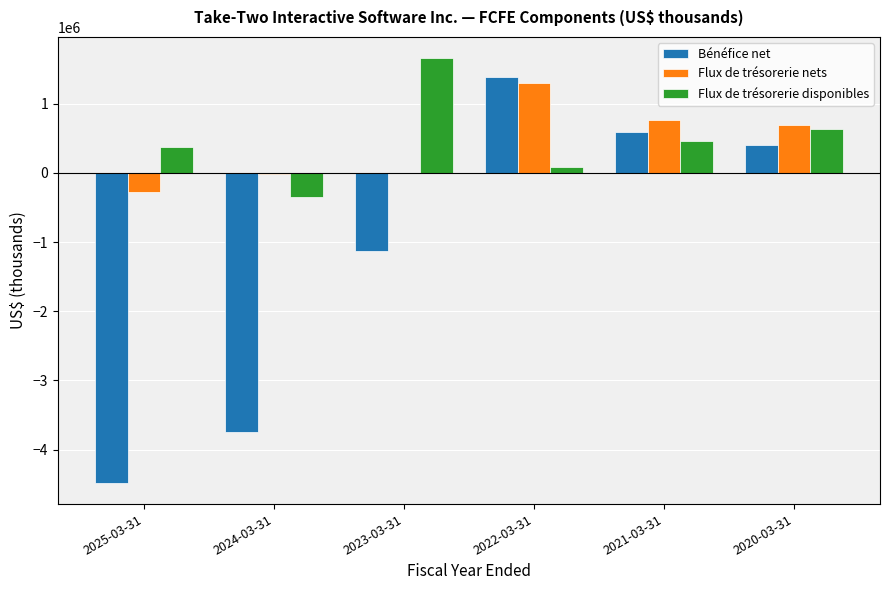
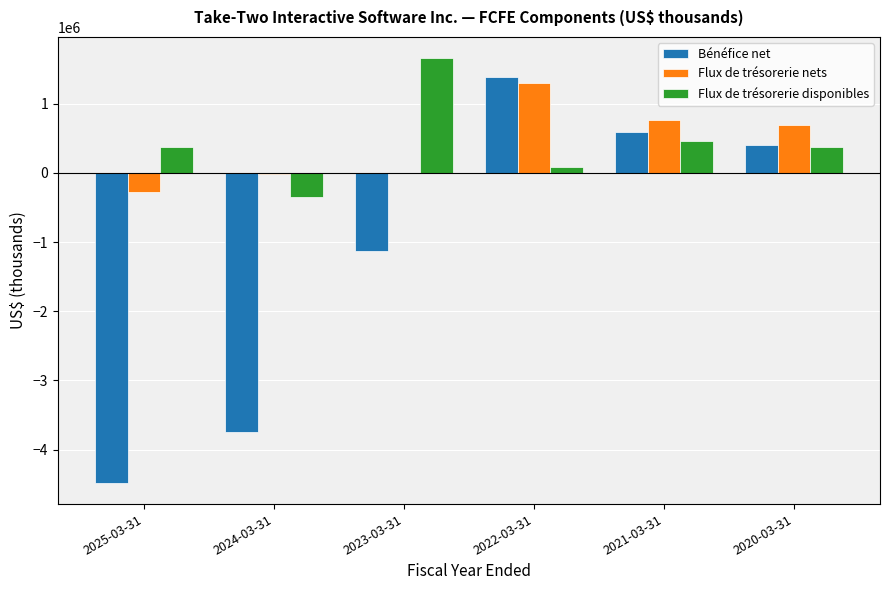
Flux de trésorerie disponibles, 2020-03-31: 600000 -> 400000
